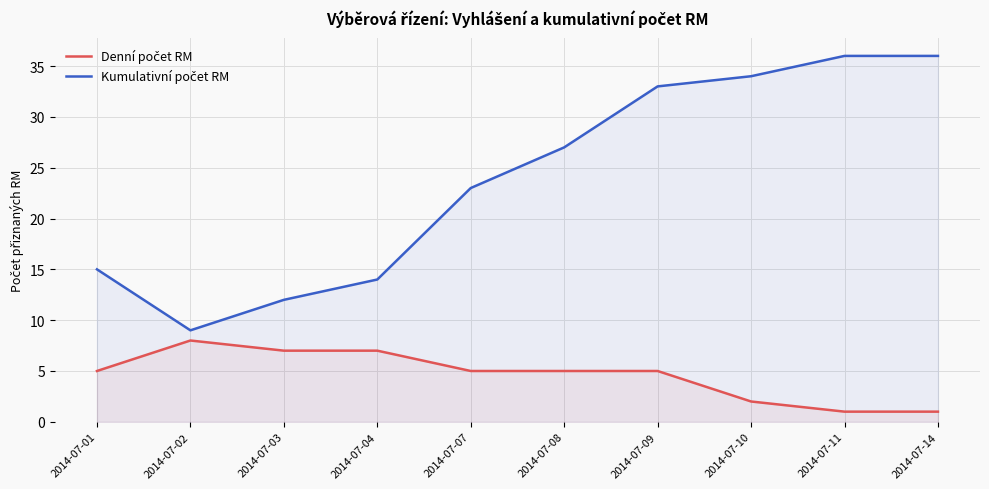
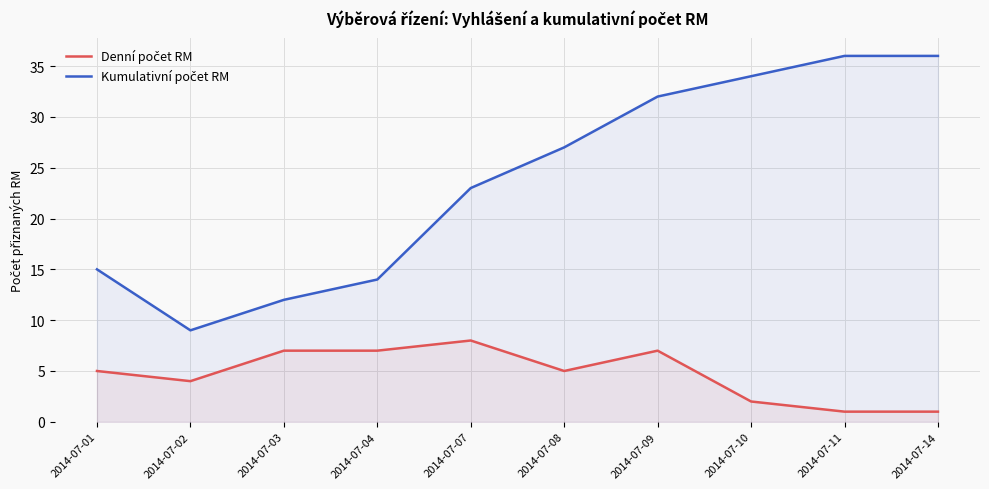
Denní počet RM, 2014-07-02: 8 -> 4
Denní počet RM, 2014-07-07: 5 -> 8
Denní počet RM, 2014-07-09: 5 -> 7
Kumulativní počet RM, 2014-07-09: 33 -> 32
